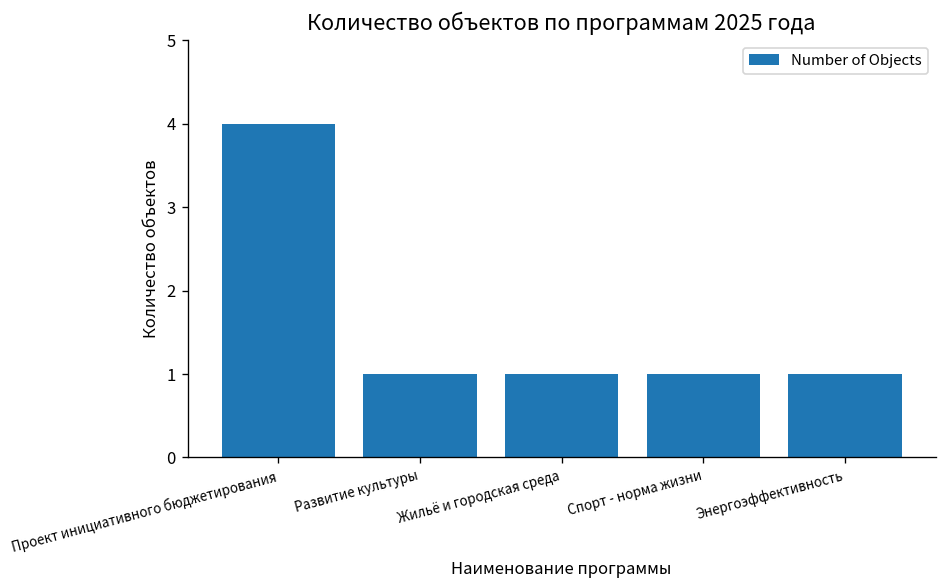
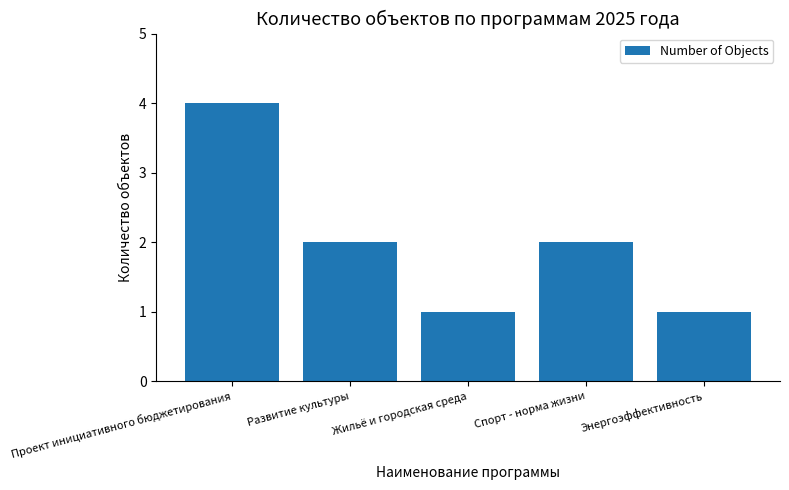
Развитие культуры: 1 -> 2
Спорт - норма жизни: 1 -> 2
